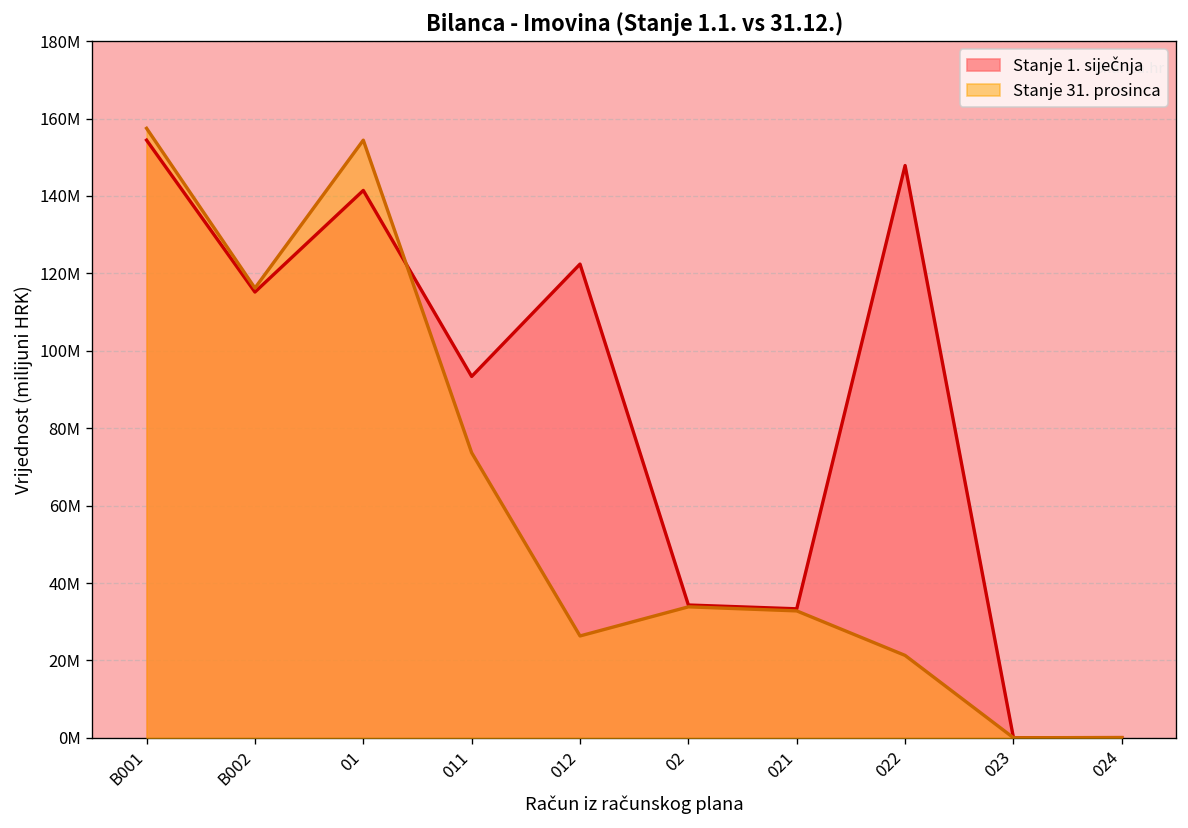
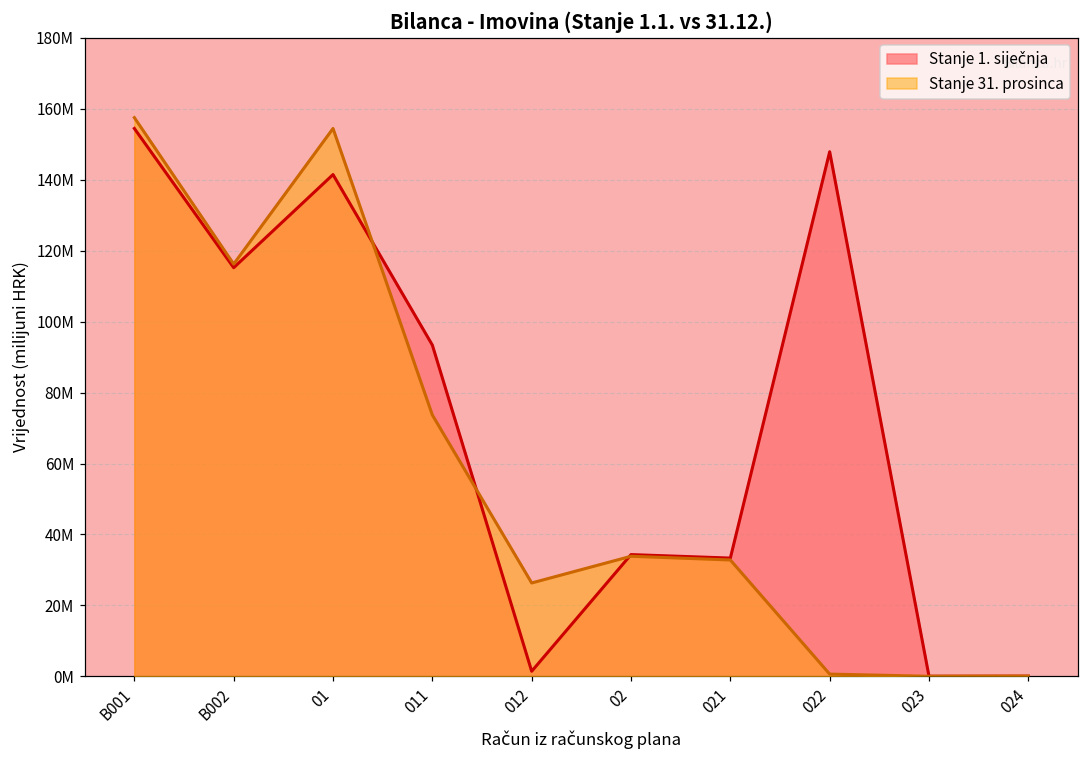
Stanje 1. siječnja, 012: 122000000 -> 1000000
Stanje 31. prosinca, 022: 21000000 -> 1000000
